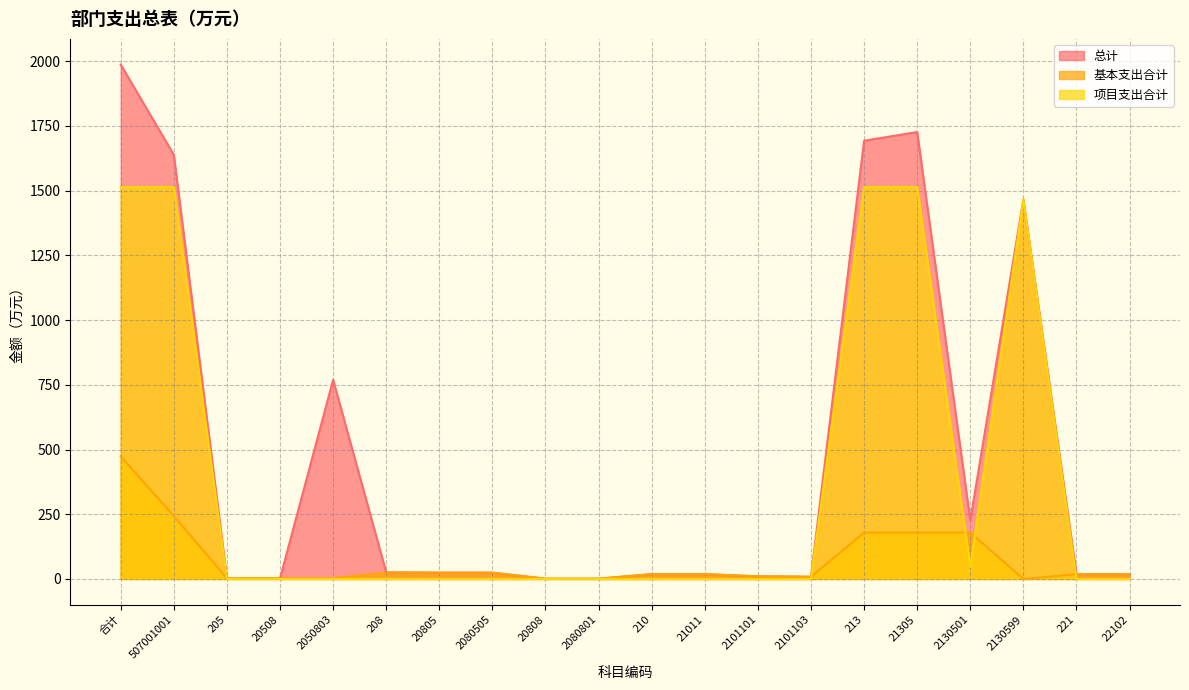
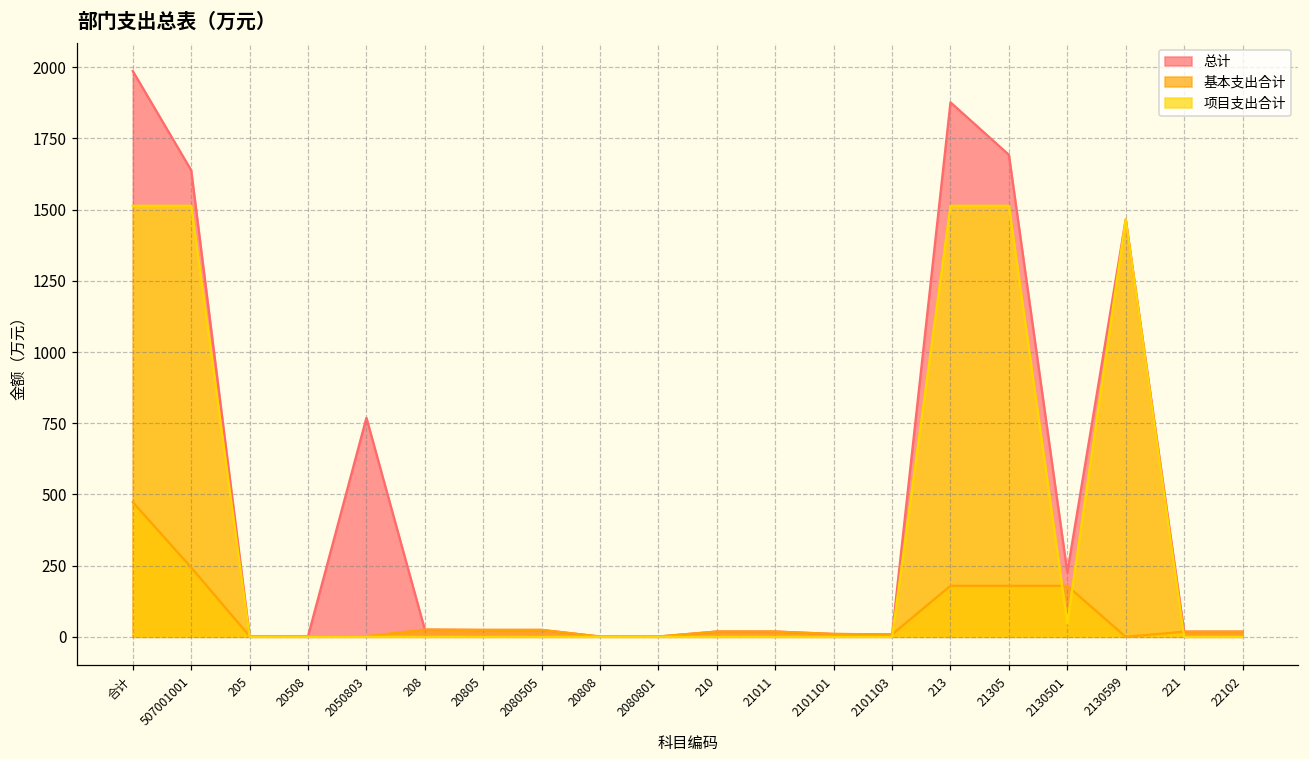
总计, 213: 1690 -> 1880
总计, 21305: 1730 -> 1690
